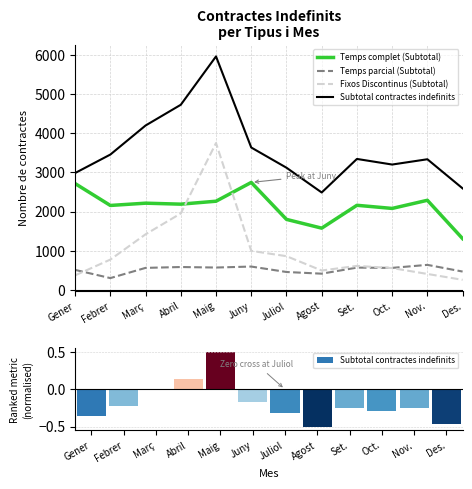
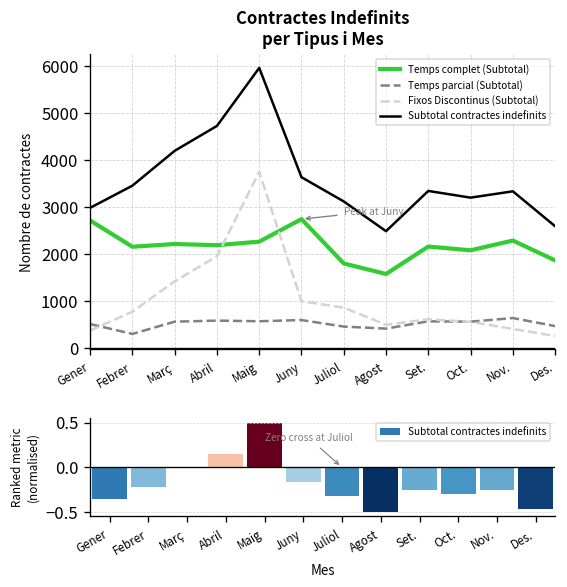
Contractes Indefinits per Tipus i Mes, Temps complet (Subtotal), Des.: 1300 -> 1900
